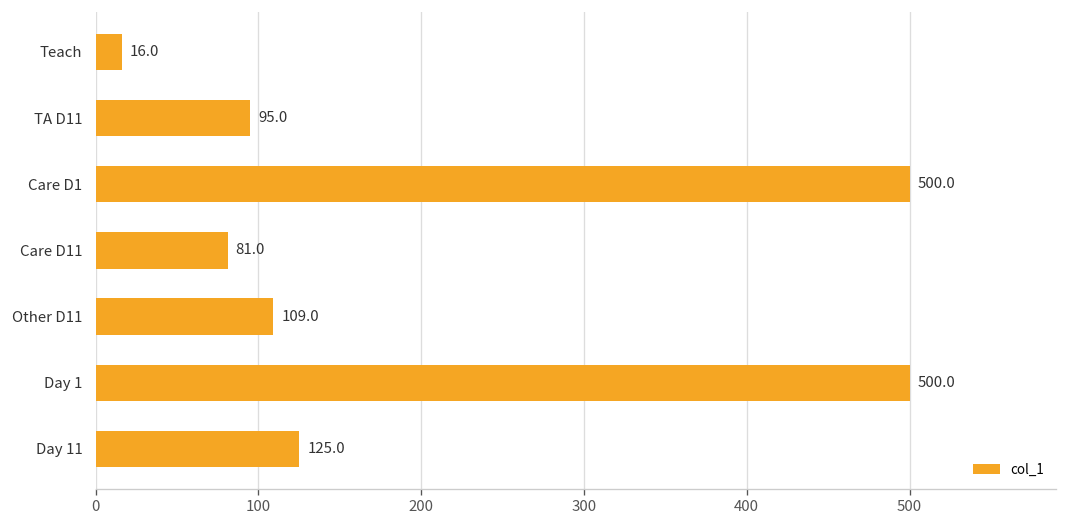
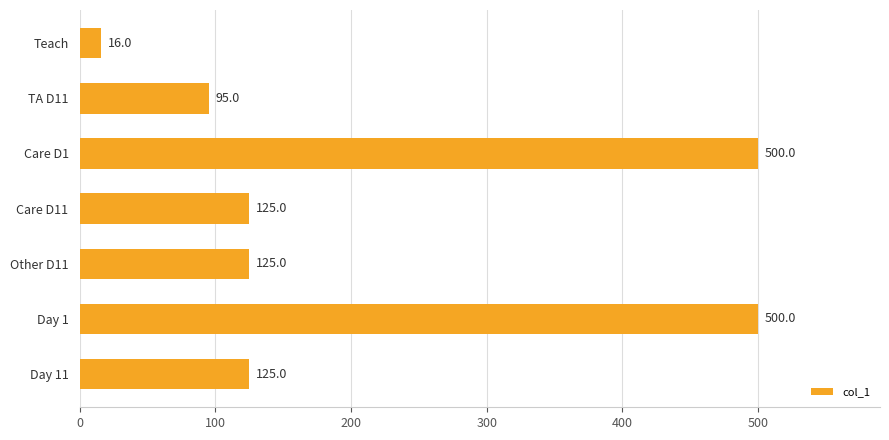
Care D11: 81.0 -> 125.0
Other D11: 109.0 -> 125.0
